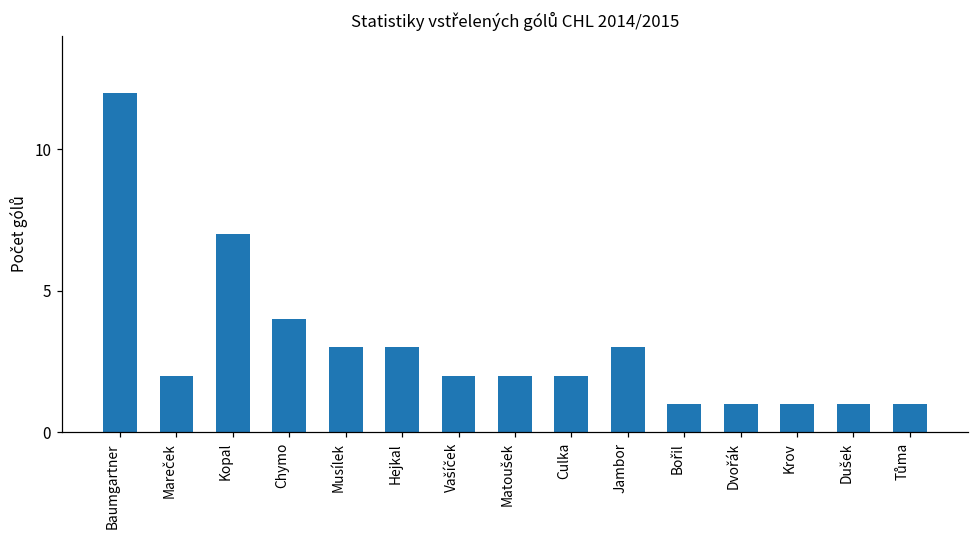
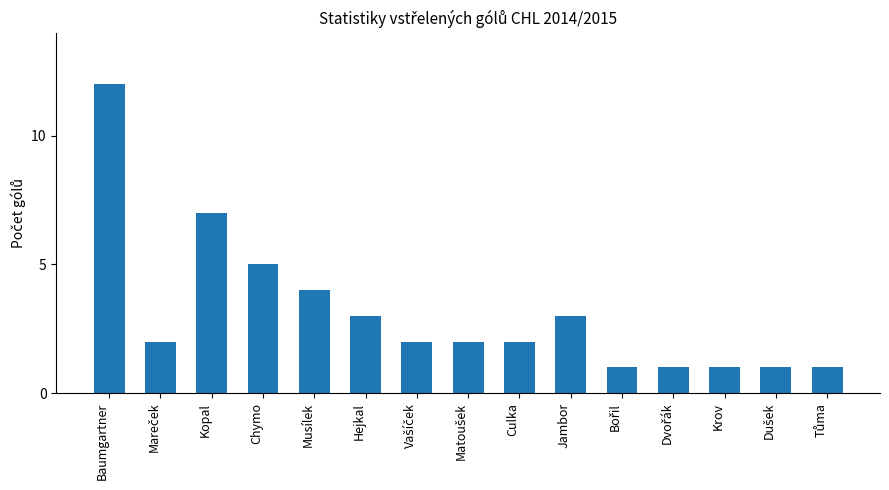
Chymo: 4 -> 5
Musílek: 3 -> 4
